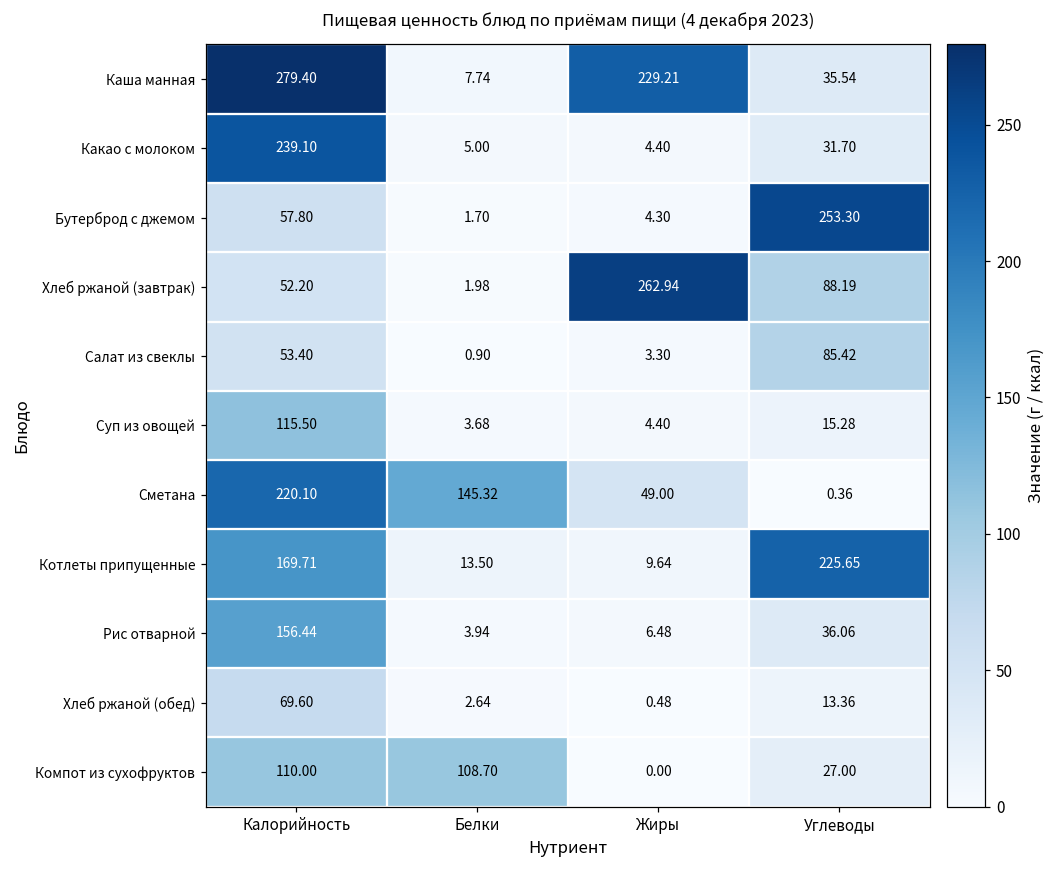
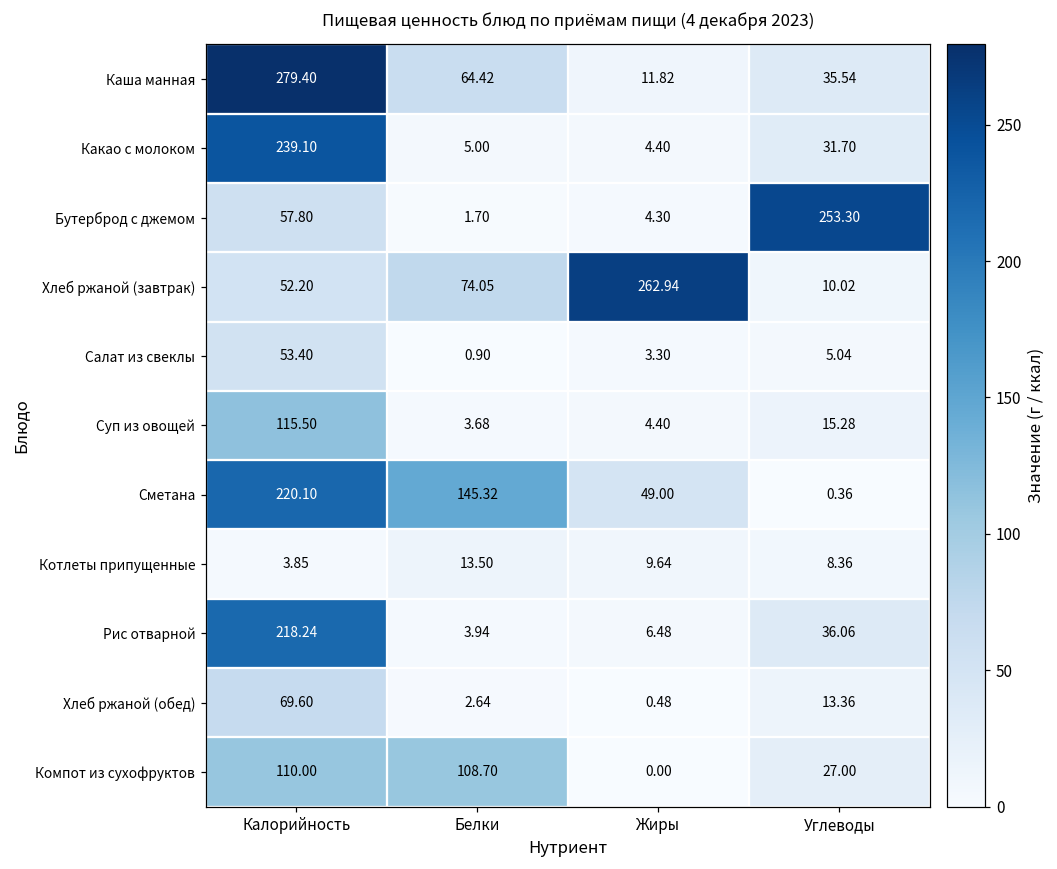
Каша манная, Белки: 7.74 -> 64.42
Каша манная, Жиры: 229.21 -> 11.82
Хлеб ржаной (завтрак), Белки: 1.98 -> 74.05
Хлеб ржаной (завтрак), Углеводы: 88.19 -> 10.02
Салат из свеклы, Углеводы: 85.42 -> 5.04
Котлеты припущенные, Калорийность: 169.71 -> 3.85
Котлеты припущенные, Углеводы: 225.65 -> 8.36
Рис отварной, Калорийность: 156.44 -> 218.24
